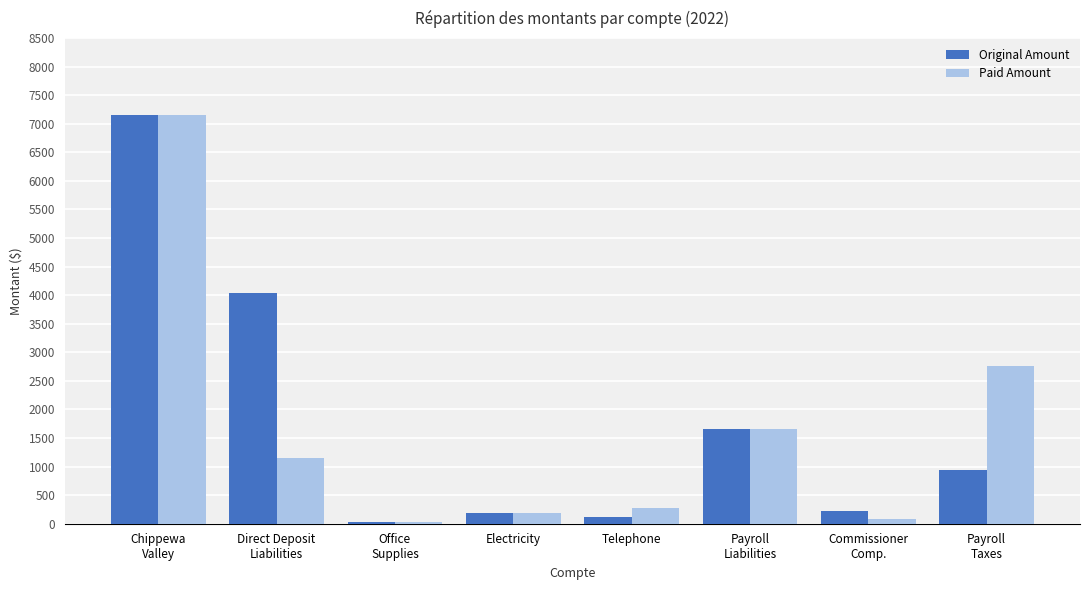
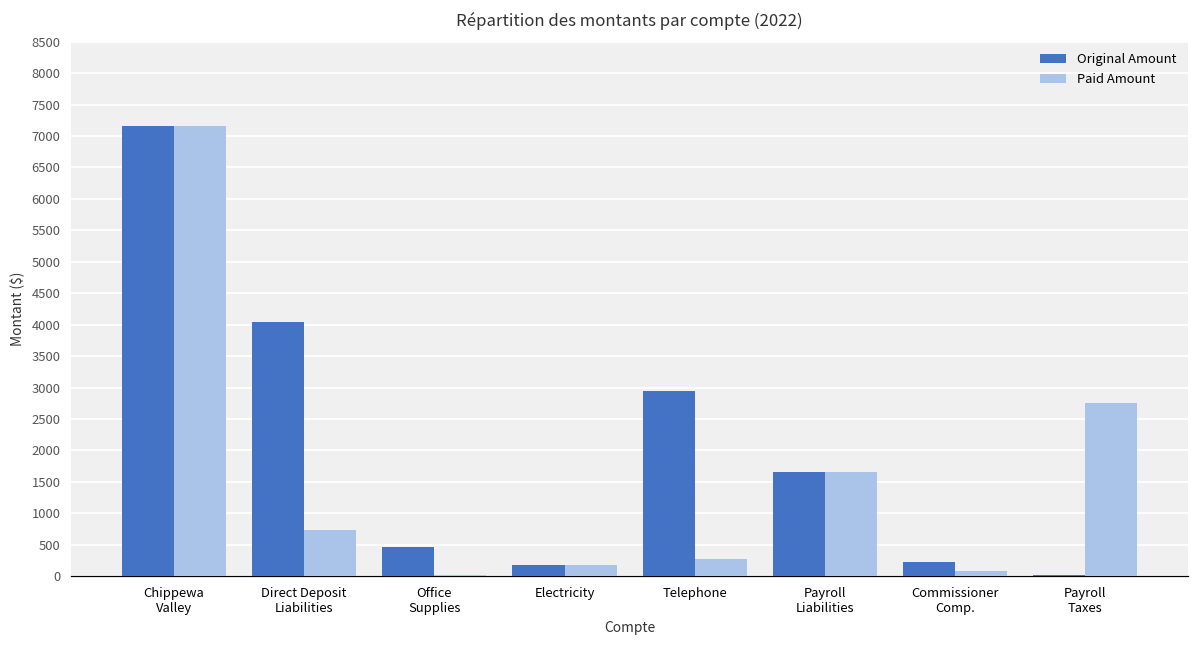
Paid Amount, Direct Deposit Liabilities: 1200 -> 700
Original Amount, Office Supplies: 0 -> 500
Original Amount, Telephone: 100 -> 3000
Original Amount, Payroll Taxes: 900 -> 0
